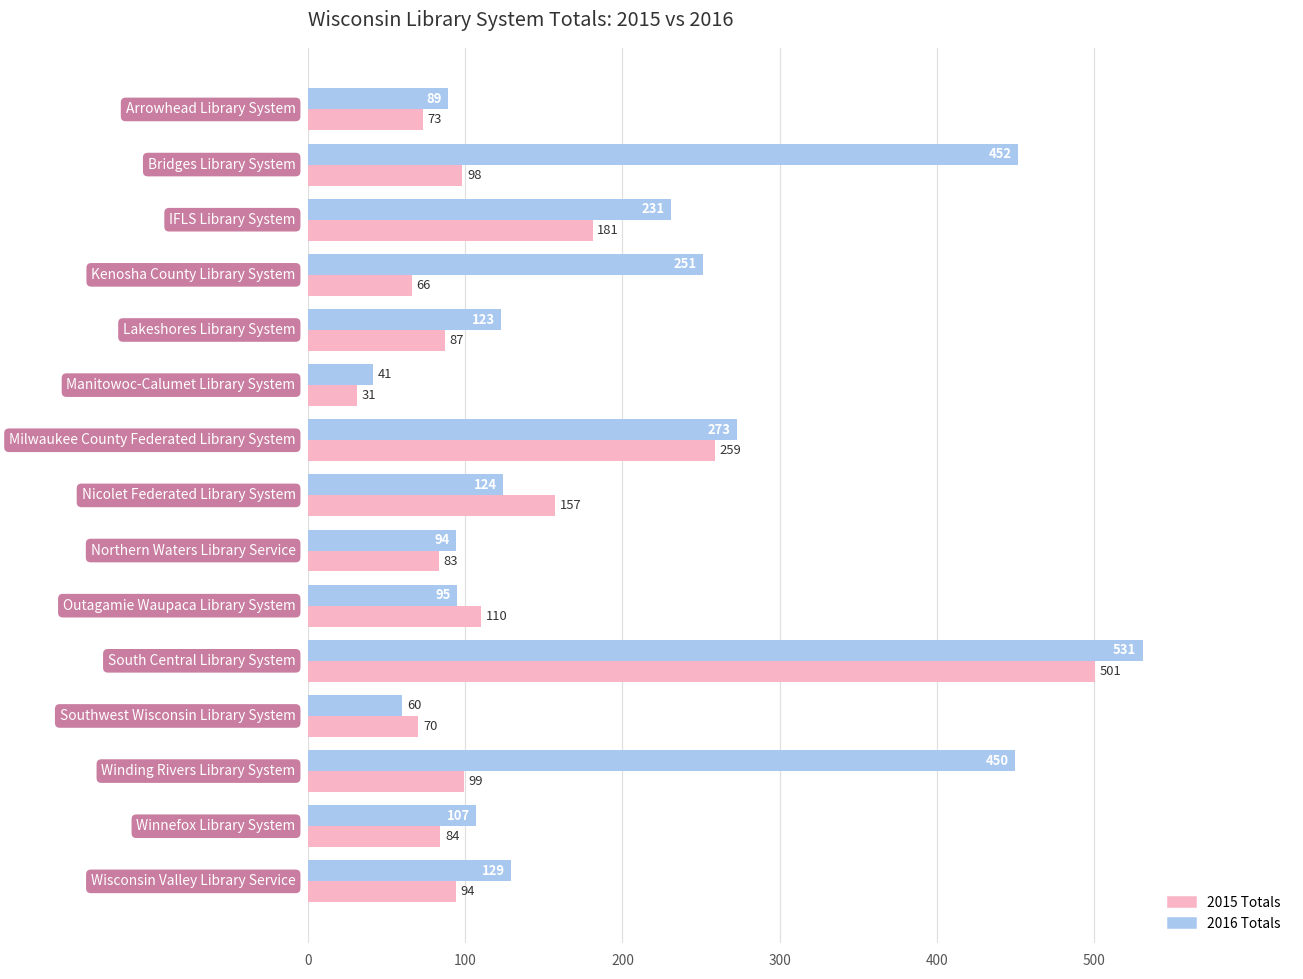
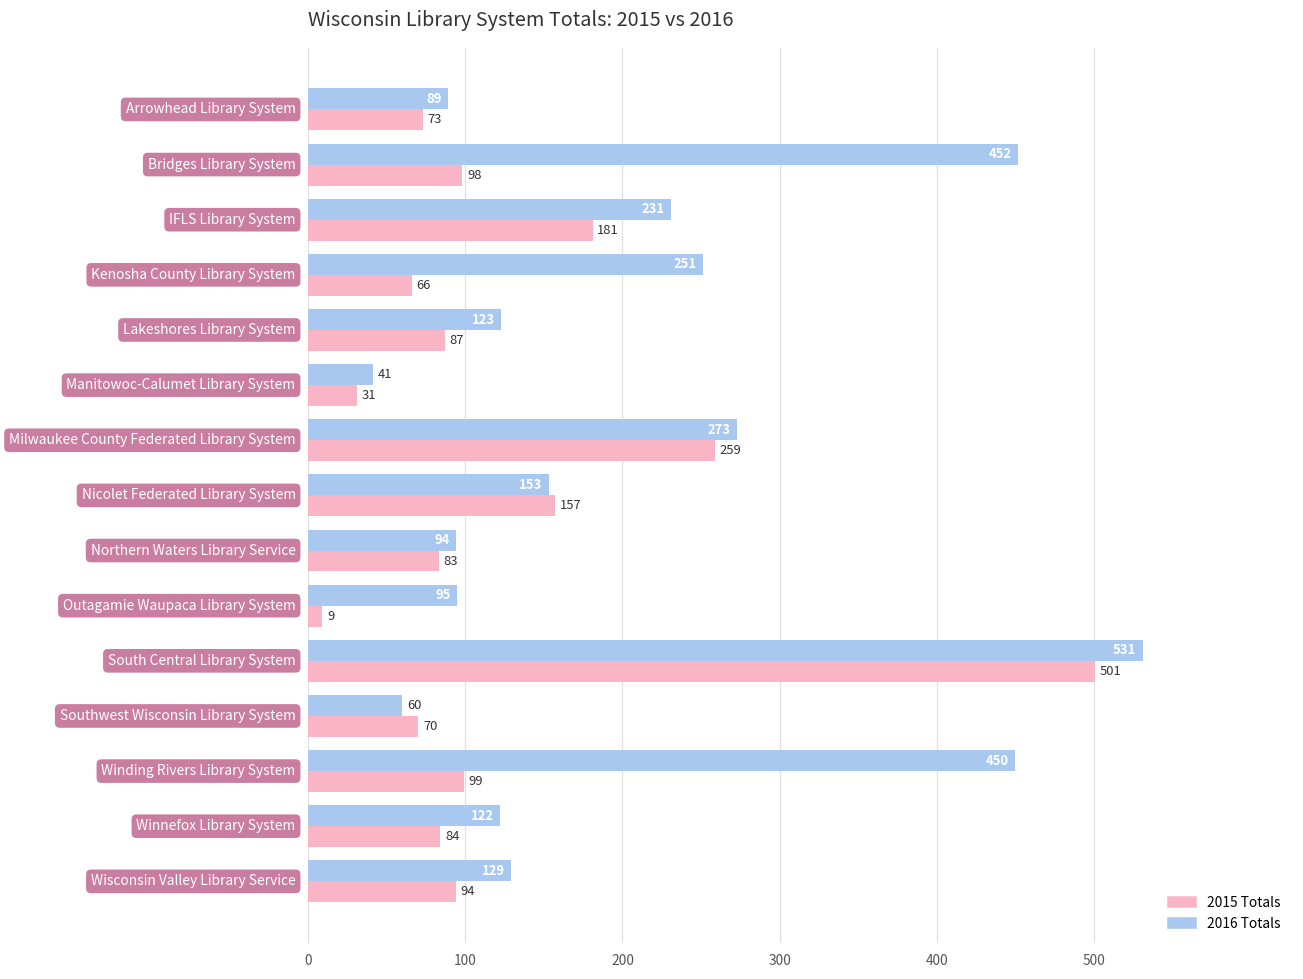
2016 Totals, Nicolet Federated Library System: 124 -> 153
2015 Totals, Outagamie Waupaca Library System: 110 -> 9
2016 Totals, Winnefox Library System: 107 -> 122
